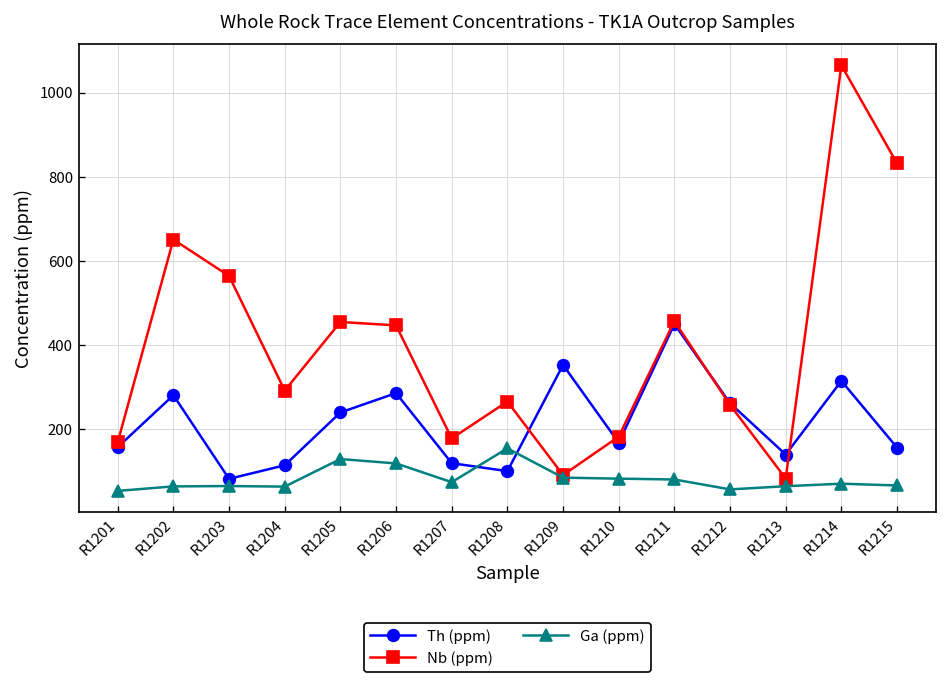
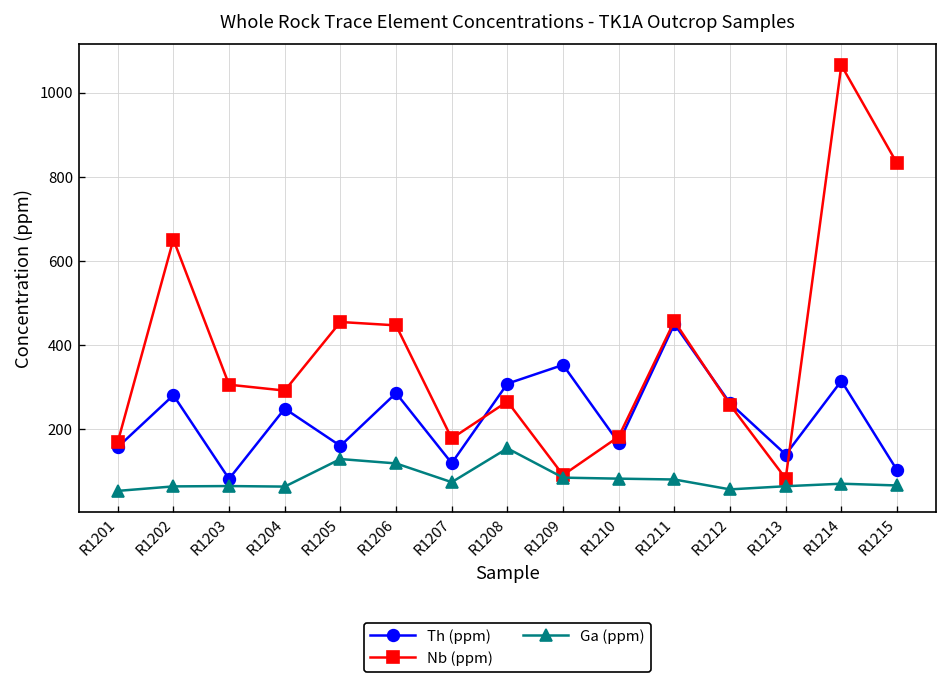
Nb (ppm), R1203: 560 -> 310
Th (ppm), R1204: 110 -> 250
Th (ppm), R1205: 240 -> 160
Th (ppm), R1208: 100 -> 310
Th (ppm), R1215: 160 -> 100
